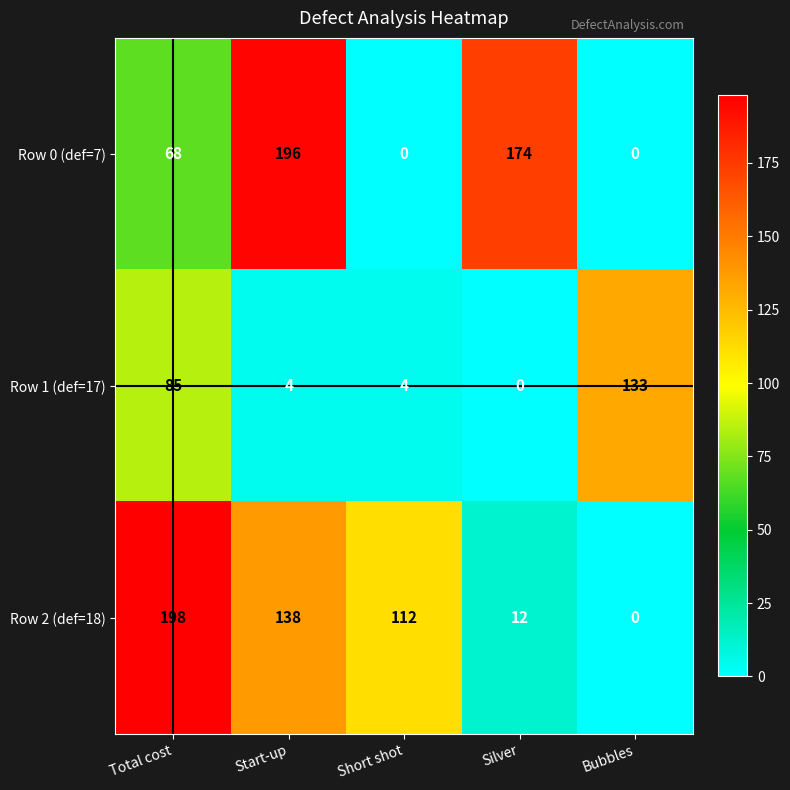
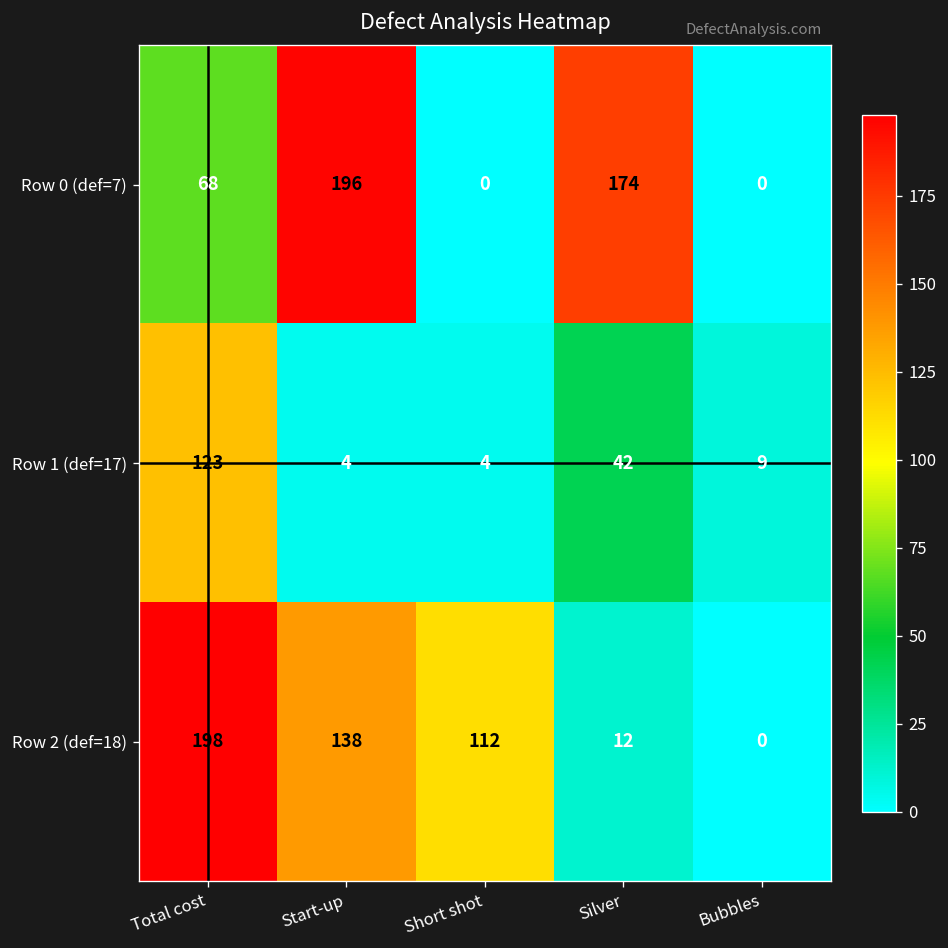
Row 1 (def=17), Total cost: 85 -> 123
Row 1 (def=17), Silver: 0 -> 42
Row 1 (def=17), Bubbles: 133 -> 9
